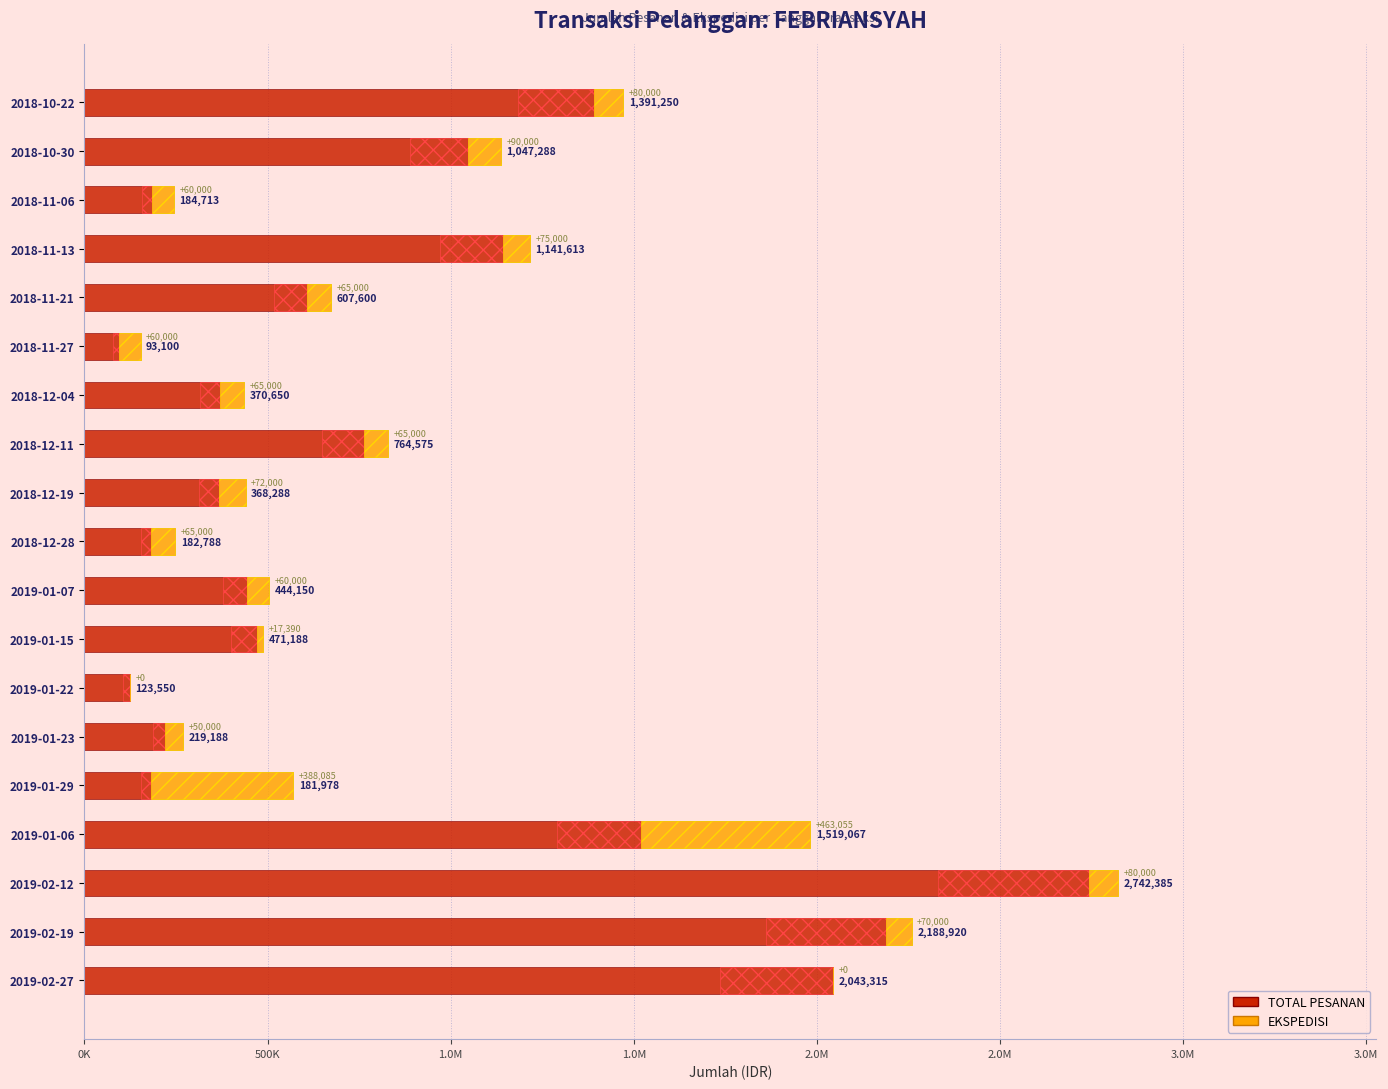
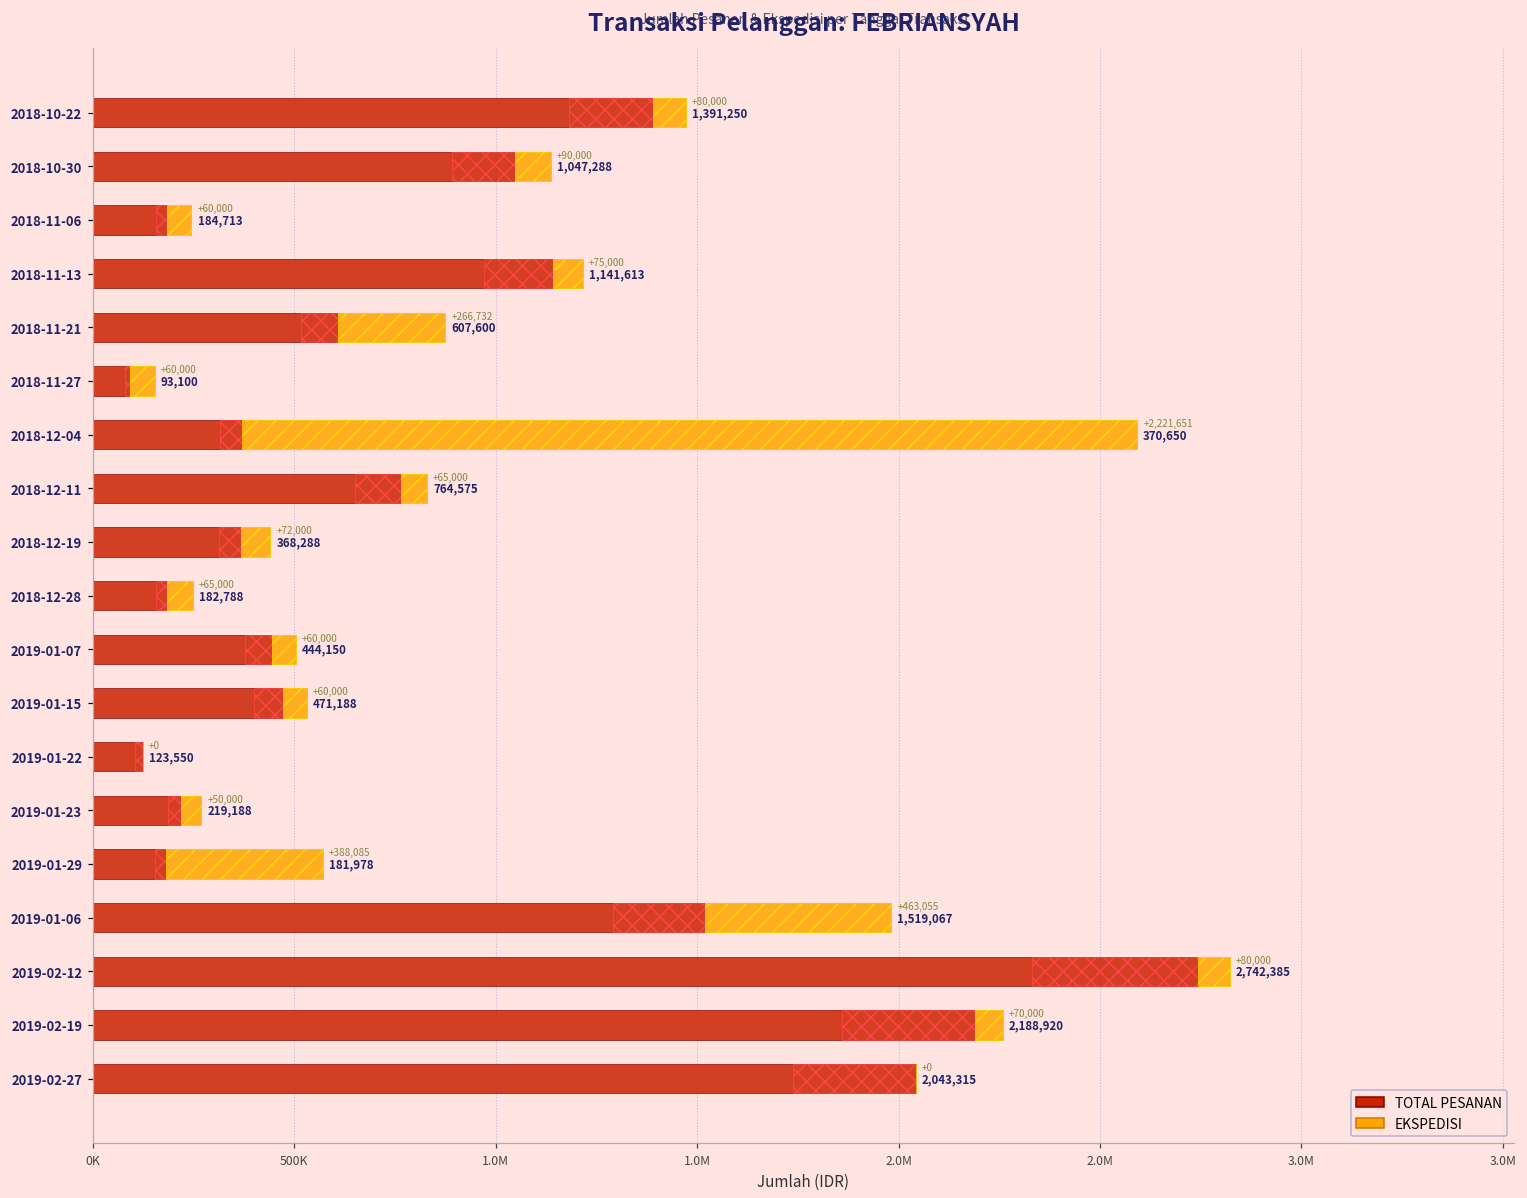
EKSPEDISI, 2018-11-21: +65,000 -> +266,732
EKSPEDISI, 2018-12-04: +65,000 -> +2,221,651
EKSPEDISI, 2019-01-15: +17,390 -> +60,000
